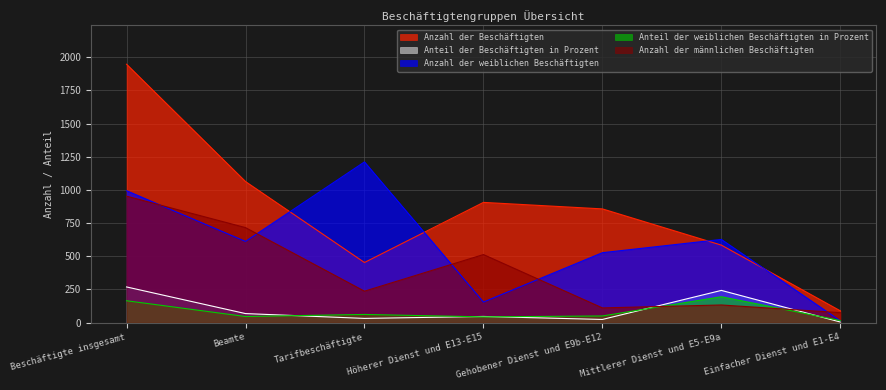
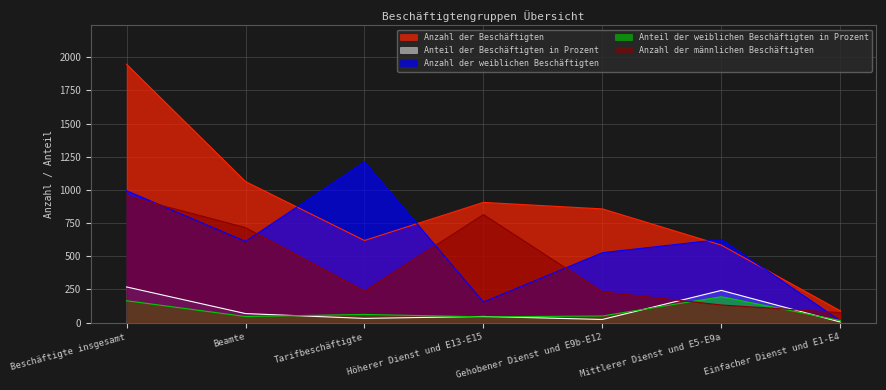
Anzahl der Beschäftigten, Tarifbeschäftigte: 450 -> 620
Anzahl der männlichen Beschäftigten, Höherer Dienst und E13-E15: 510 -> 810
Anzahl der männlichen Beschäftigten, Gehobener Dienst und E9b-E12: 110 -> 230
